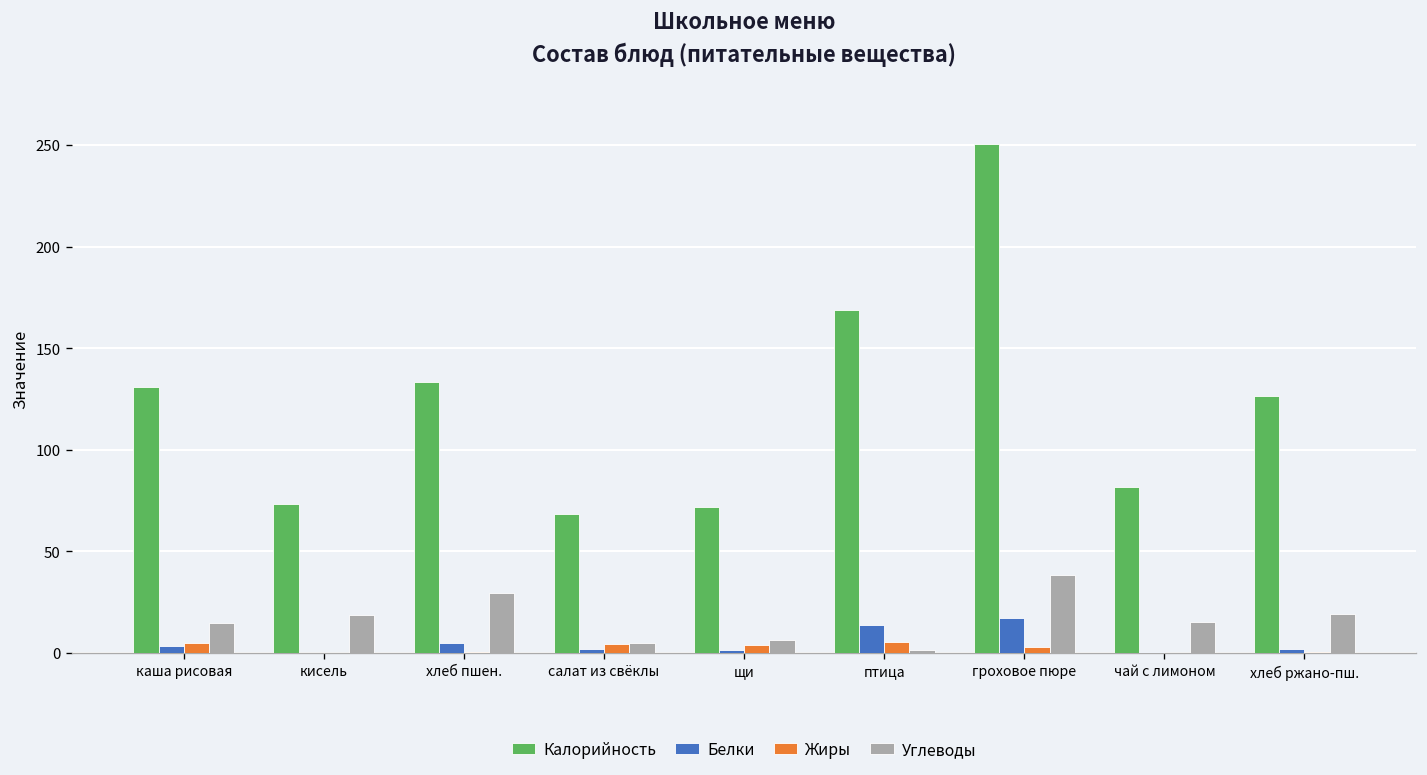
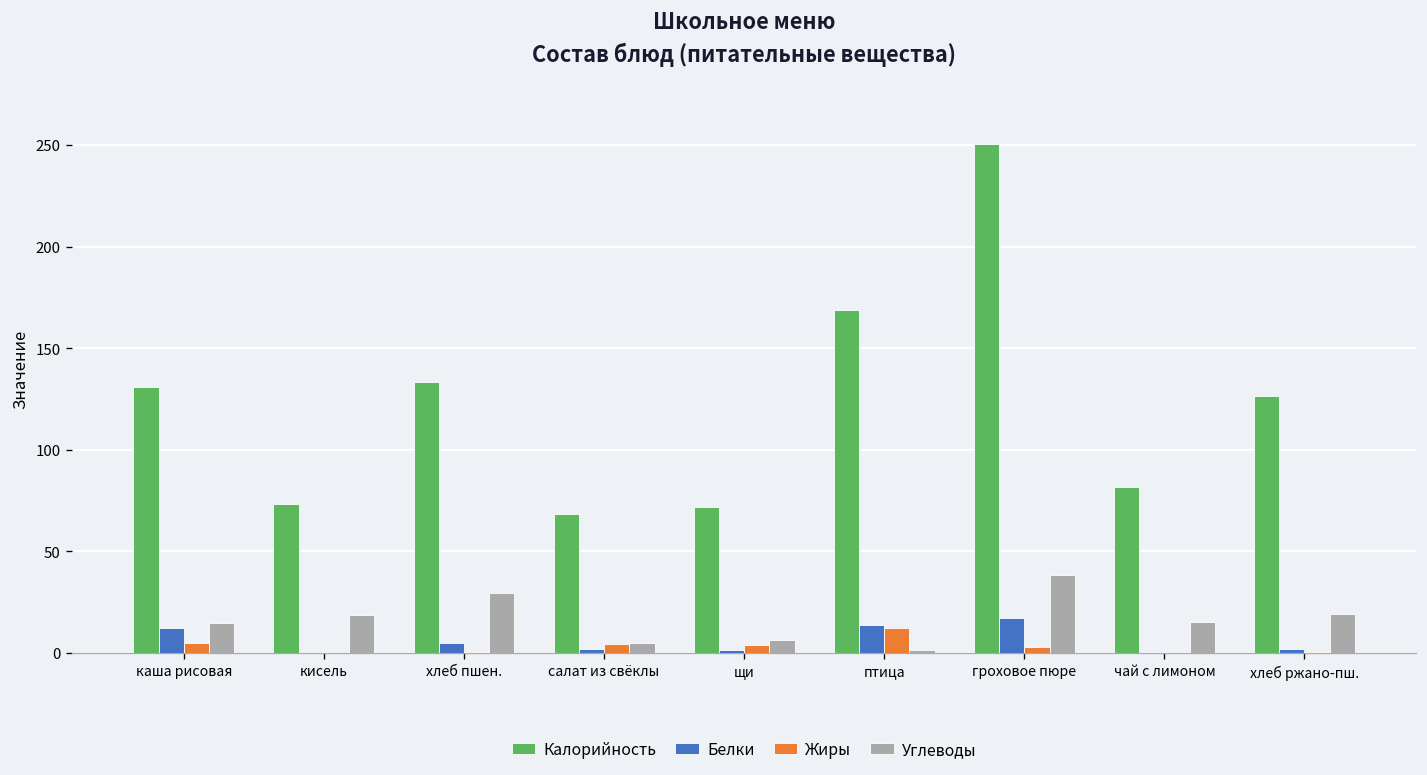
Белки, каша рисовая: 3 -> 12
Жиры, птица: 5 -> 12
